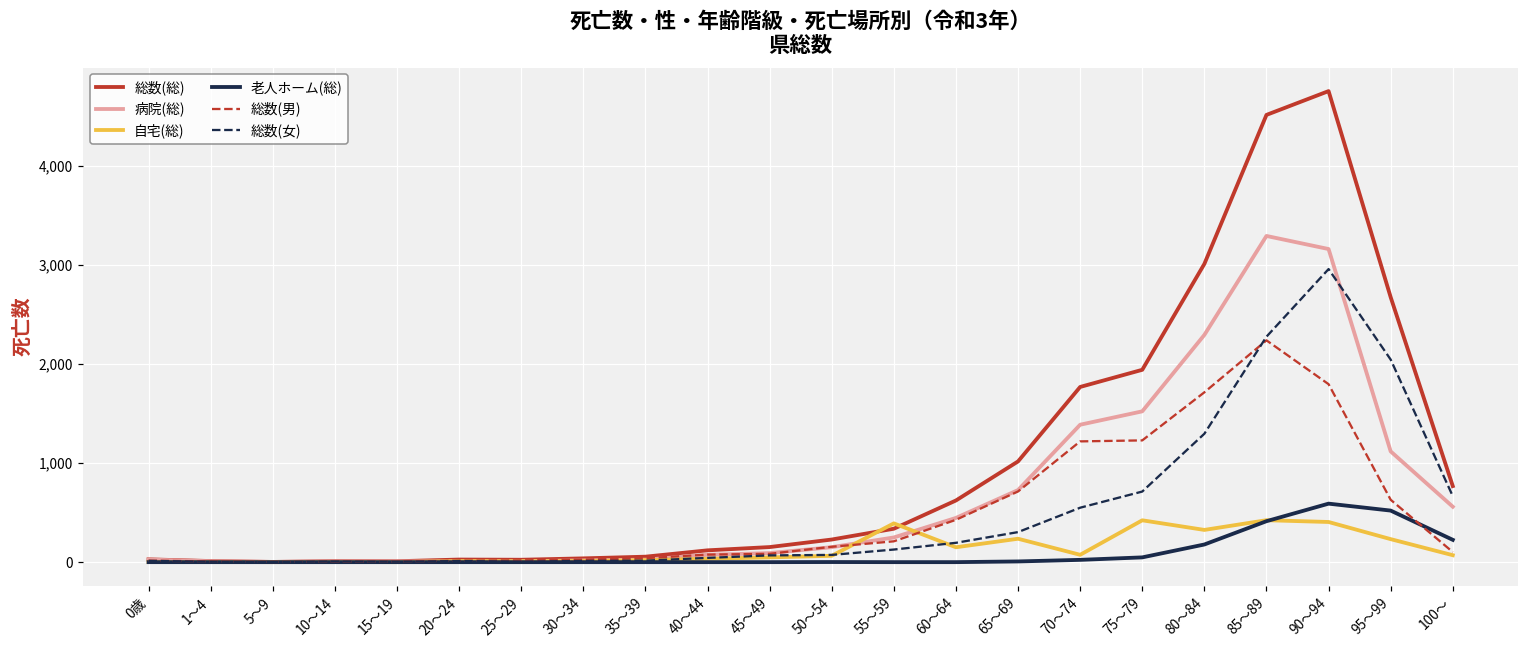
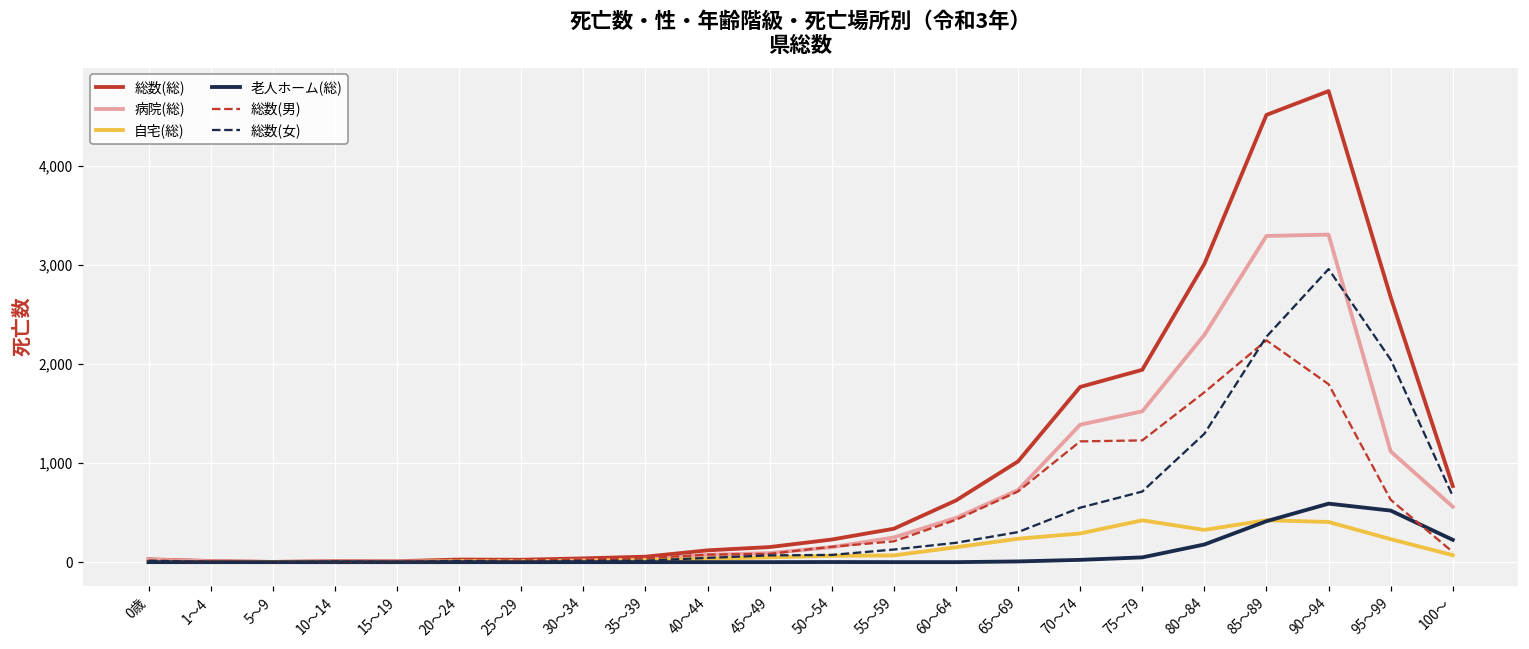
自宅(総), 55～59: 400 -> 100
自宅(総), 70～74: 100 -> 300
病院(総), 90～94: 3,200 -> 3,300
